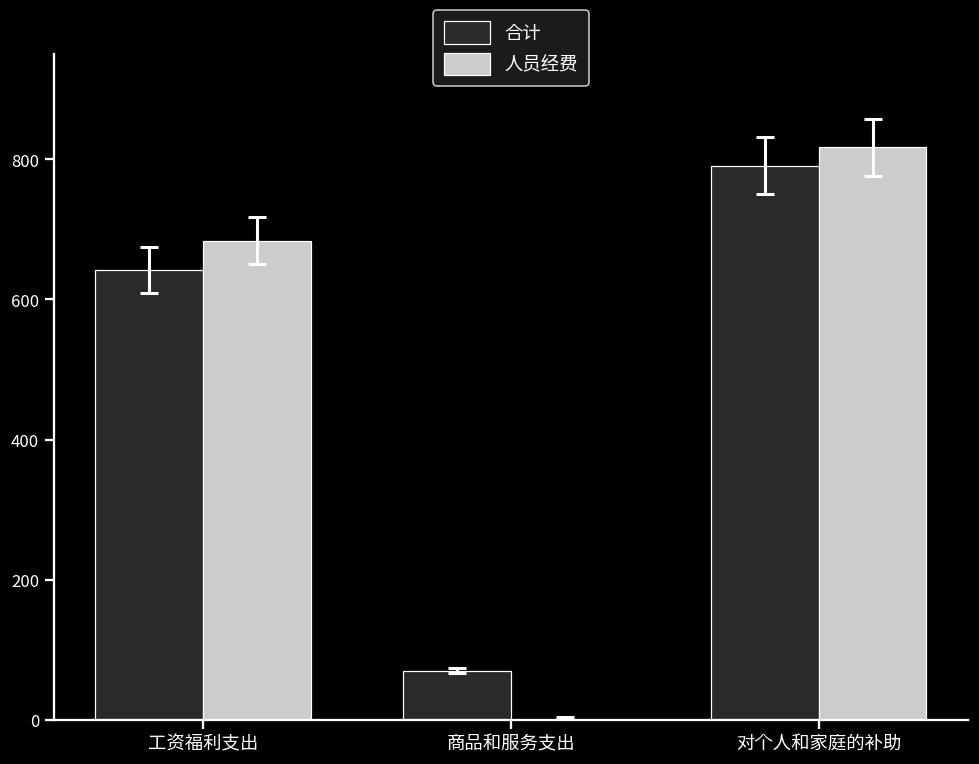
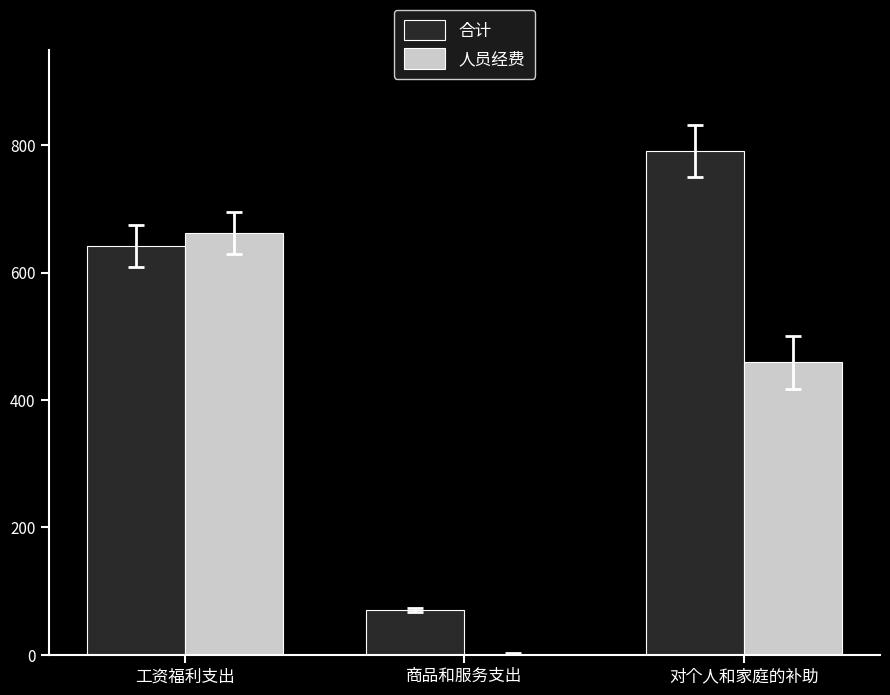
人员经费, 工资福利支出: 680 -> 660
人员经费, 对个人和家庭的补助: 820 -> 460
